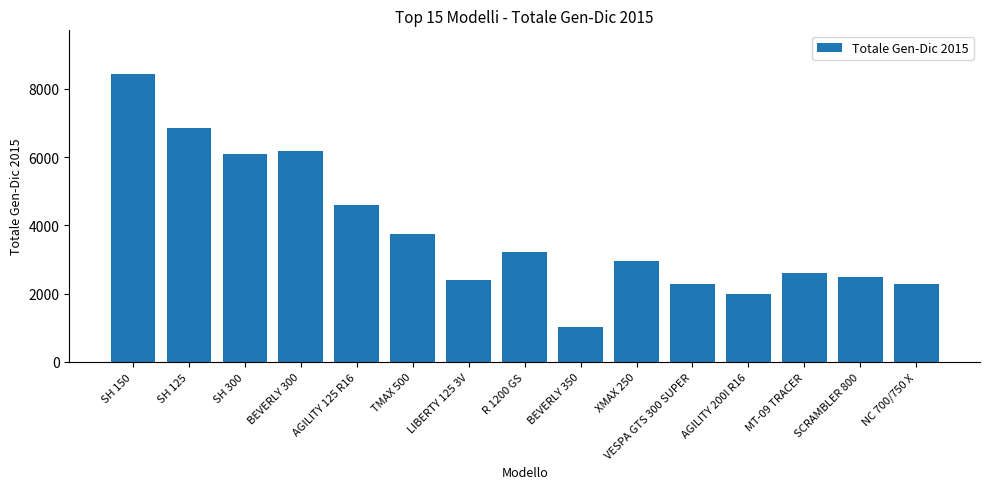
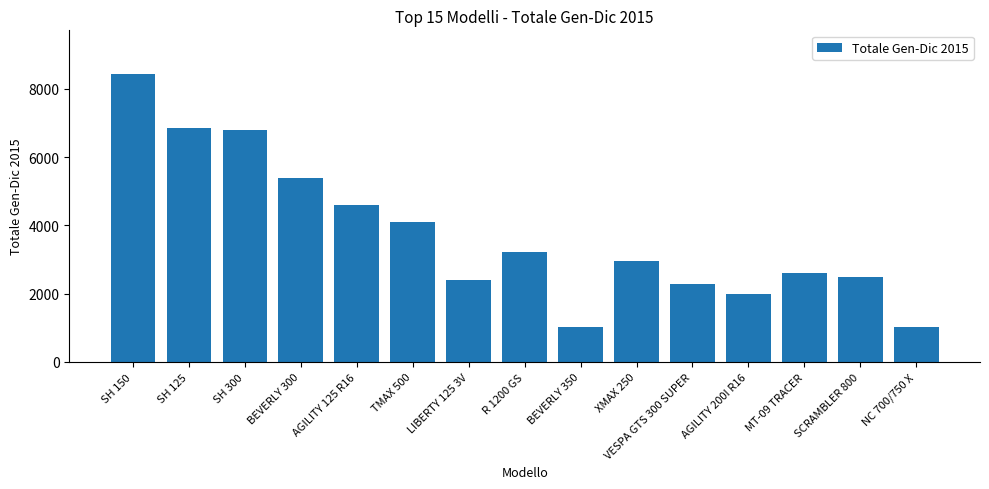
SH 300: 6100 -> 6800
BEVERLY 300: 6200 -> 5400
TMAX 500: 3800 -> 4100
NC 700/750 X: 2300 -> 1000
